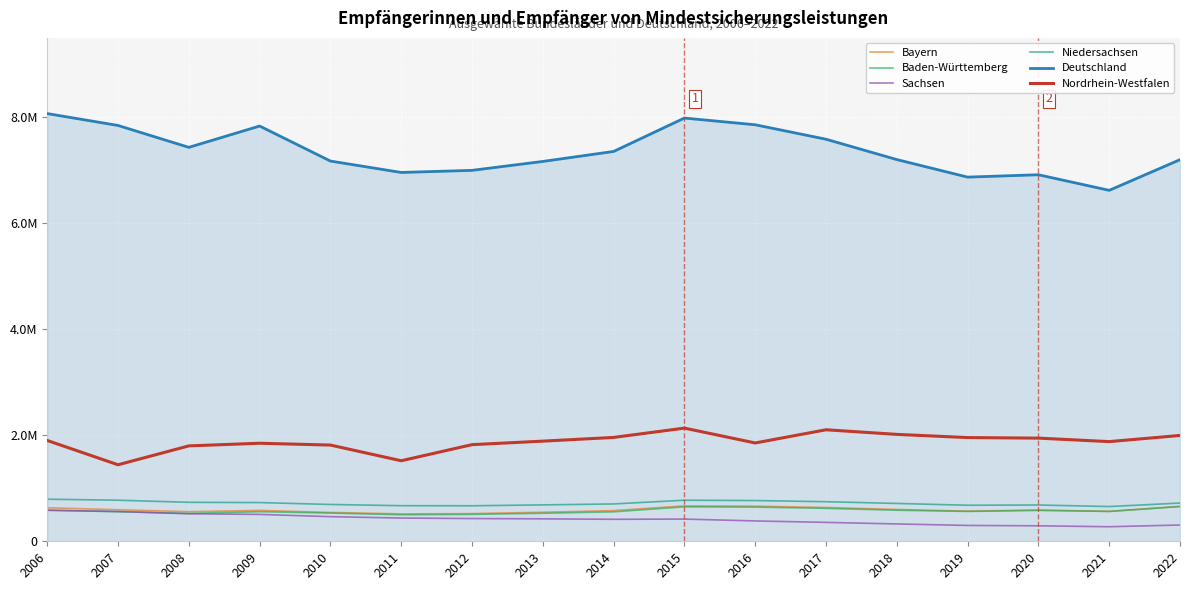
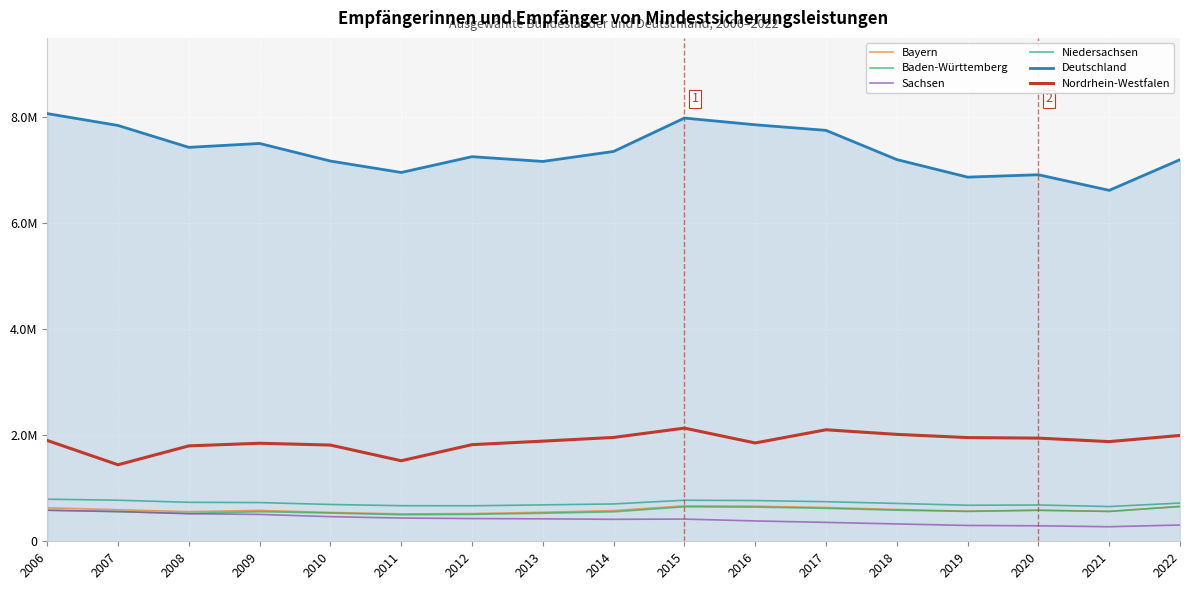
Deutschland, 2009: 7800000 -> 7500000
Deutschland, 2012: 7000000 -> 7300000
Deutschland, 2017: 7600000 -> 7800000
